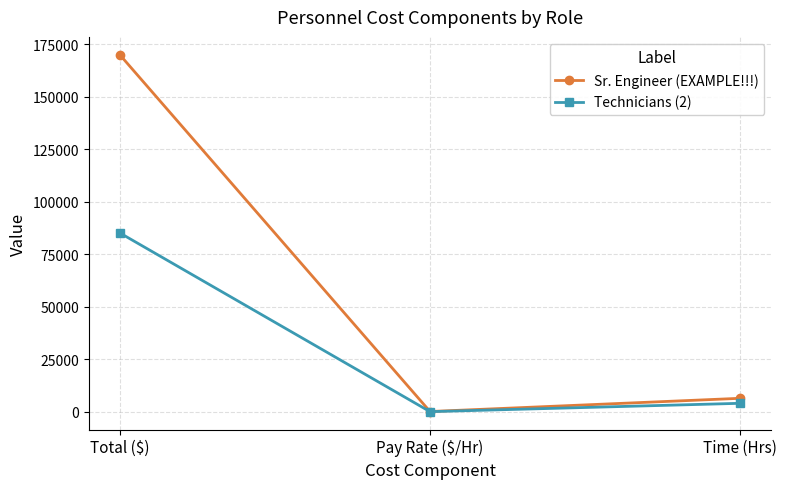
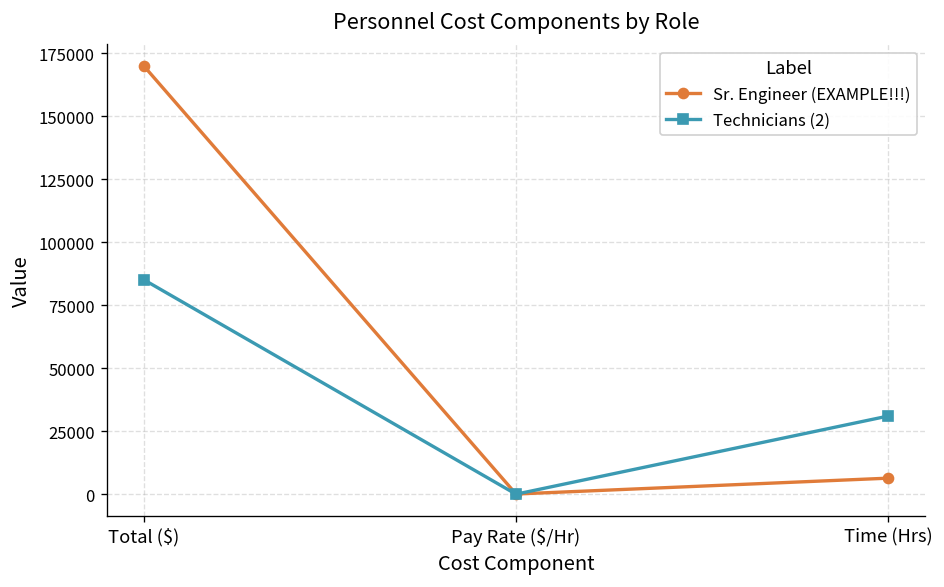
Technicians (2), Time (Hrs): 4000 -> 31000
